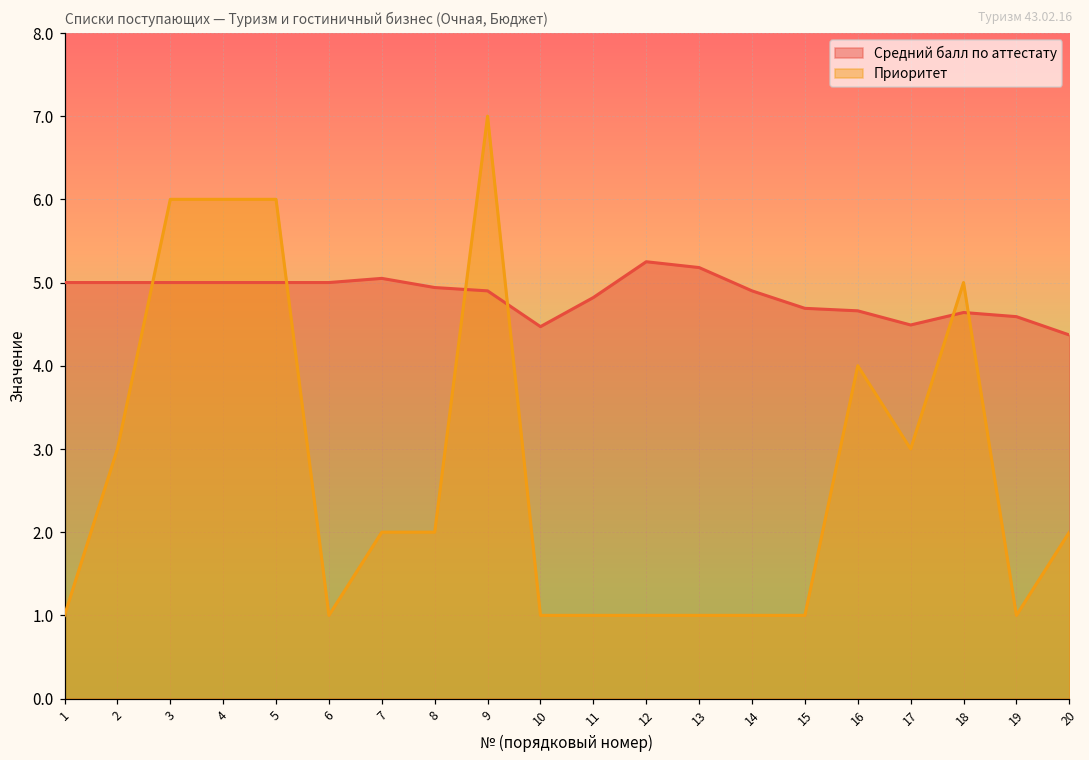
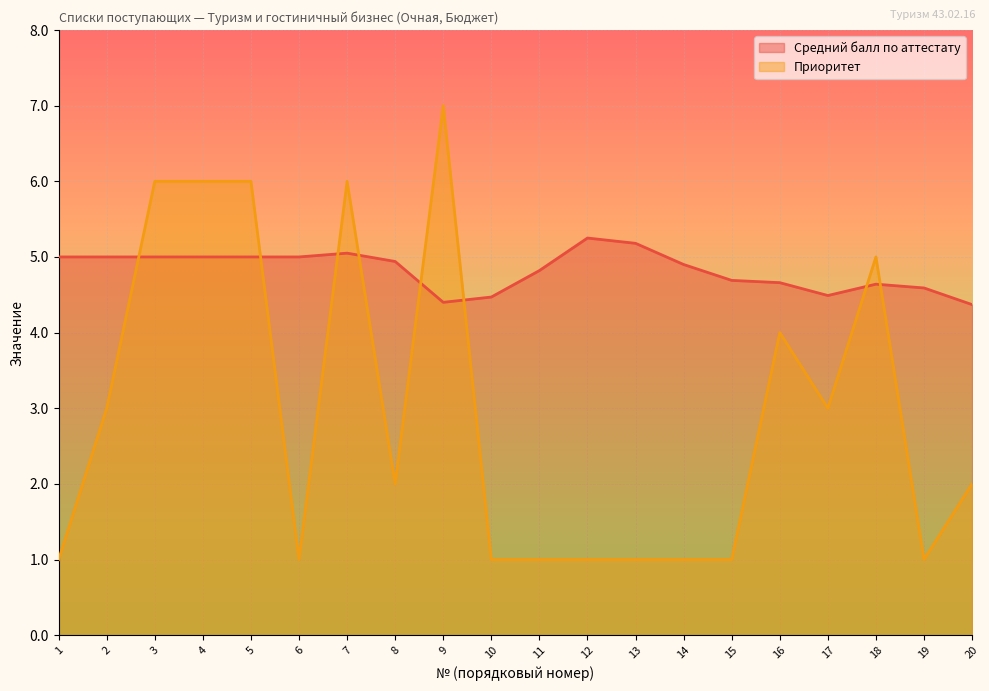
Приоритет, 7: 2 -> 6
Средний балл по аттестату, 9: 4.9 -> 4.4
